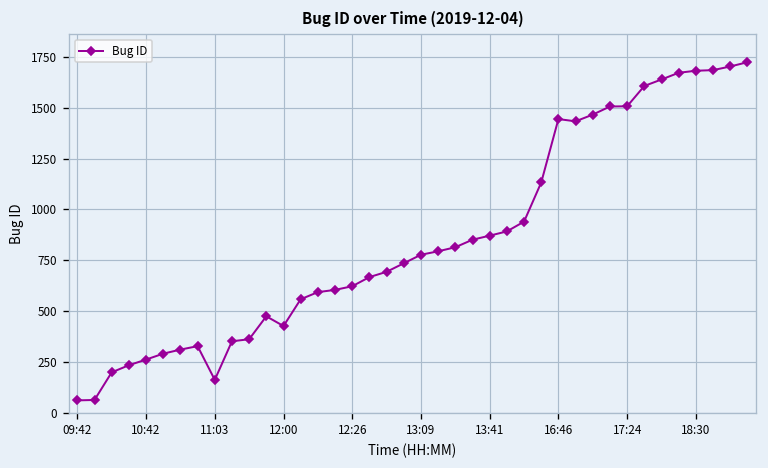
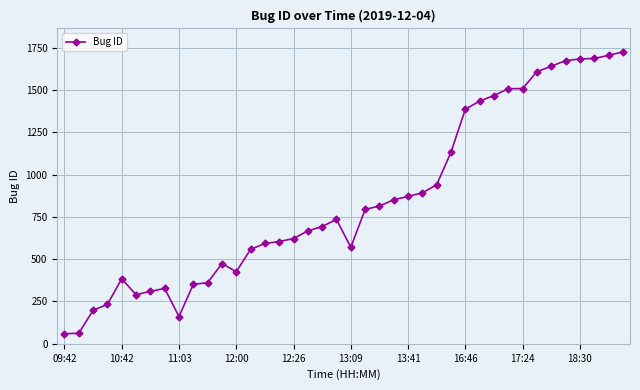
10:42: 260 -> 380
13:09: 780 -> 570
16:46: 1450 -> 1390
